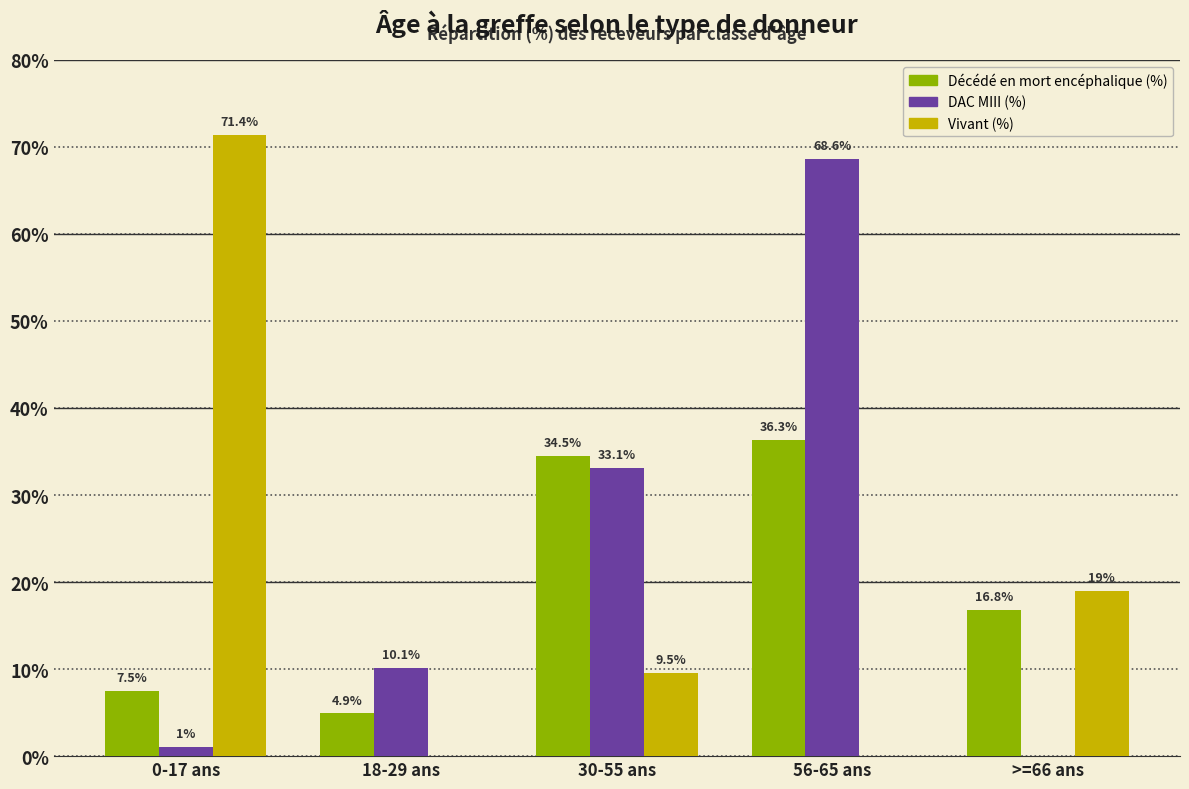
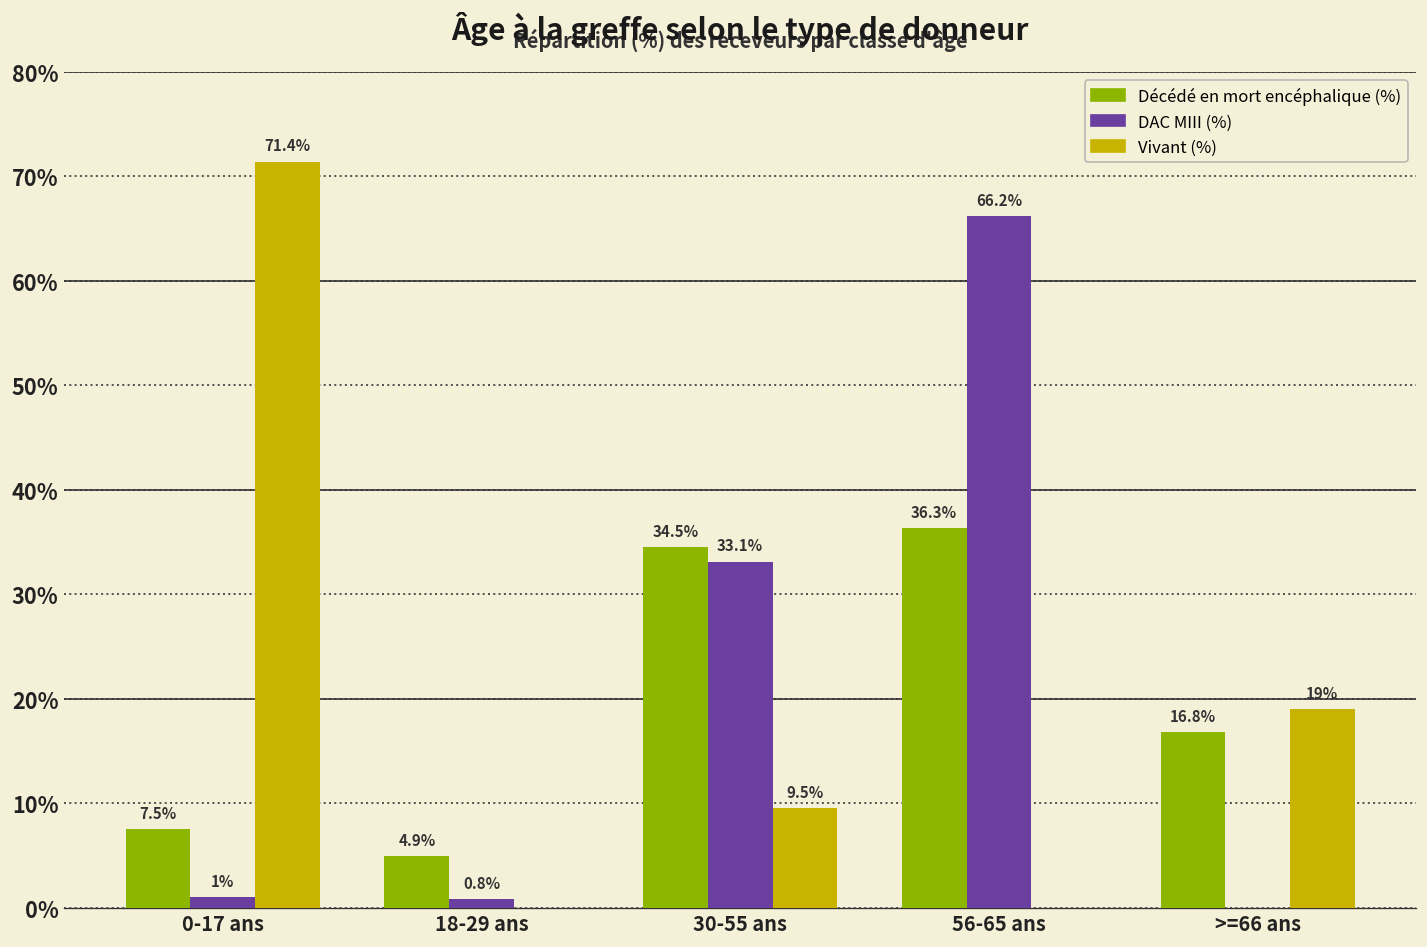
DAC MIII (%), 18-29 ans: 10.1% -> 0.8%
DAC MIII (%), 56-65 ans: 68.6% -> 66.2%
